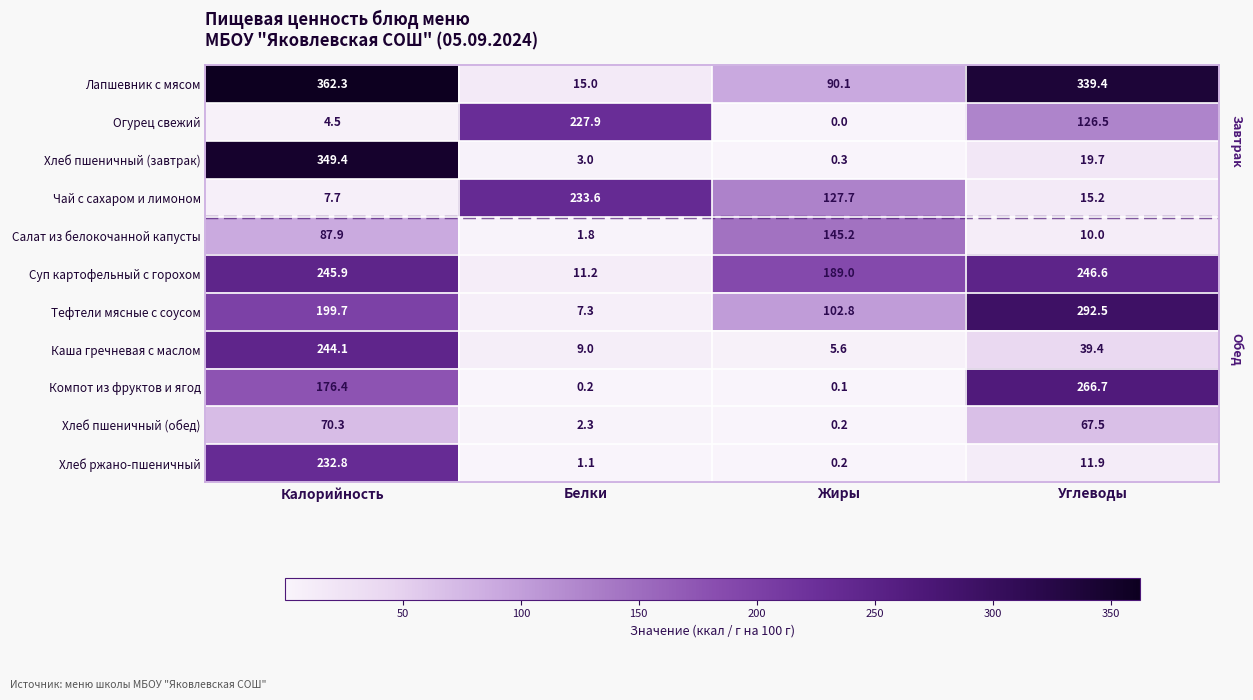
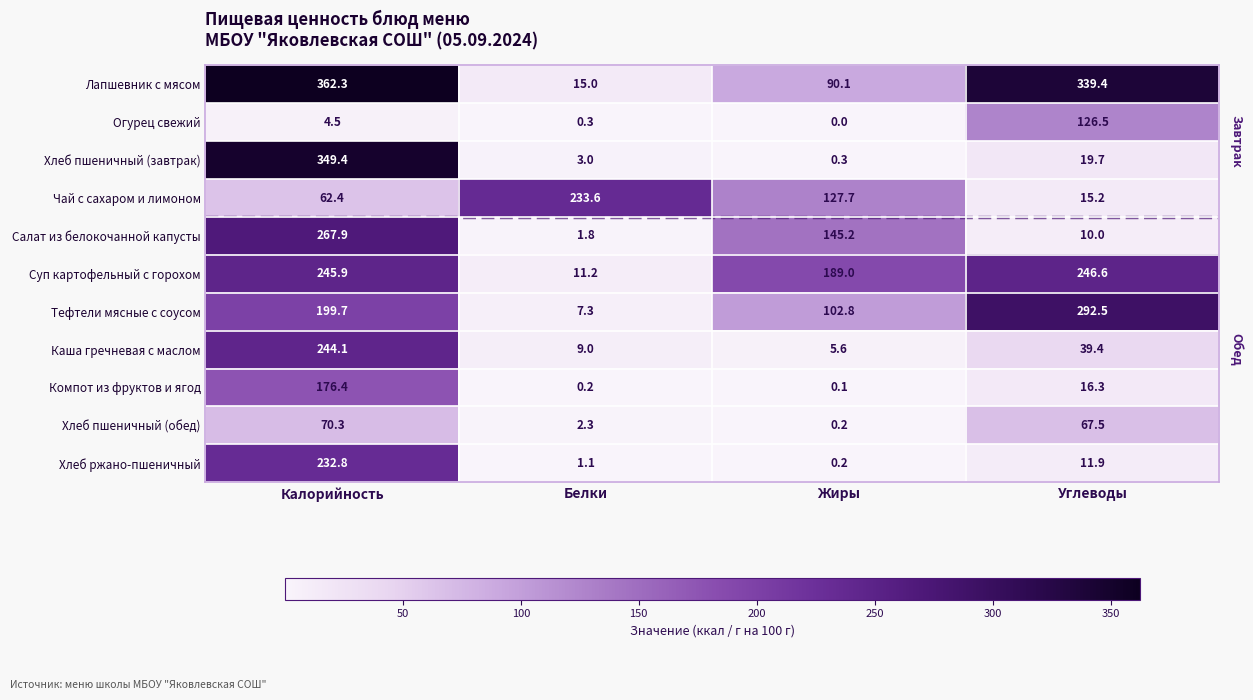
Огурец свежий, Белки: 227.9 -> 0.3
Чай с сахаром и лимоном, Калорийность: 7.7 -> 62.4
Салат из белокочанной капусты, Калорийность: 87.9 -> 267.9
Компот из фруктов и ягод, Углеводы: 266.7 -> 16.3
